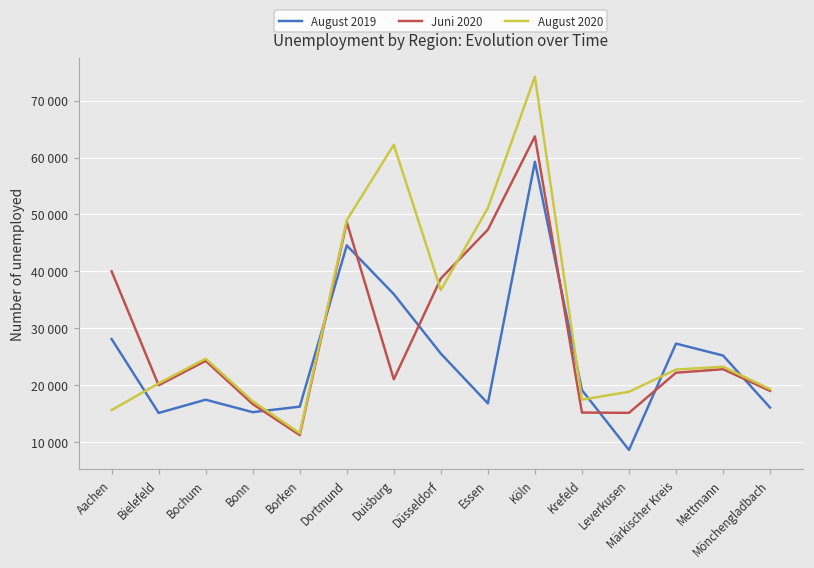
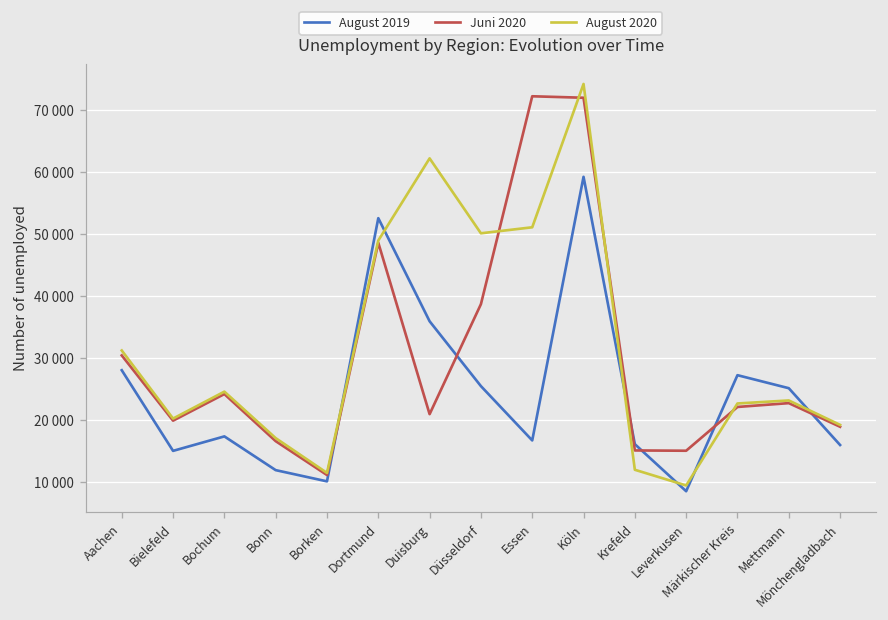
Juni 2020, Aachen: 40000 -> 30000
August 2020, Aachen: 16000 -> 31000
August 2019, Bonn: 15000 -> 12000
August 2019, Borken: 16000 -> 10000
August 2019, Dortmund: 45000 -> 53000
August 2020, Düsseldorf: 37000 -> 50000
Juni 2020, Essen: 47000 -> 72000
Juni 2020, Köln: 64000 -> 72000
August 2019, Krefeld: 19000 -> 16000
August 2020, Krefeld: 17000 -> 12000
August 2020, Leverkusen: 19000 -> 10000
